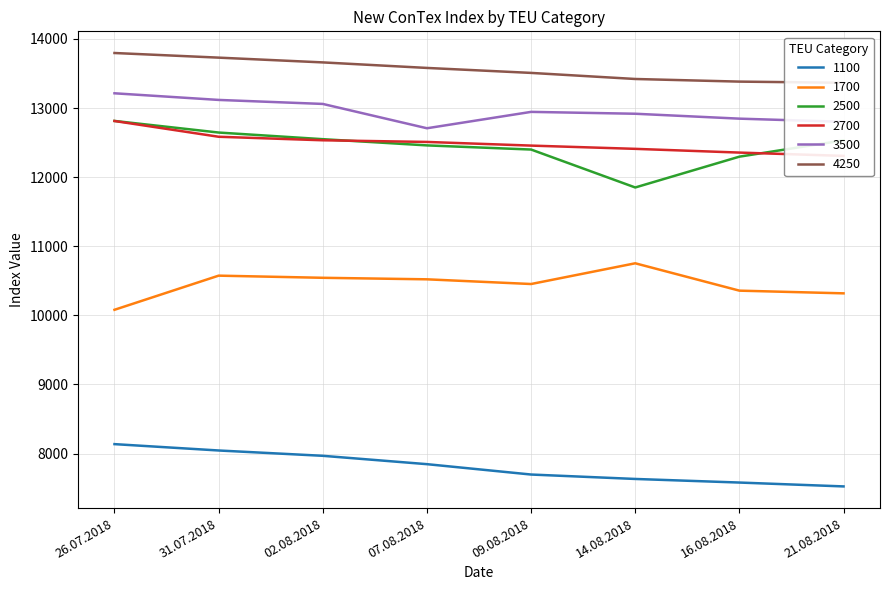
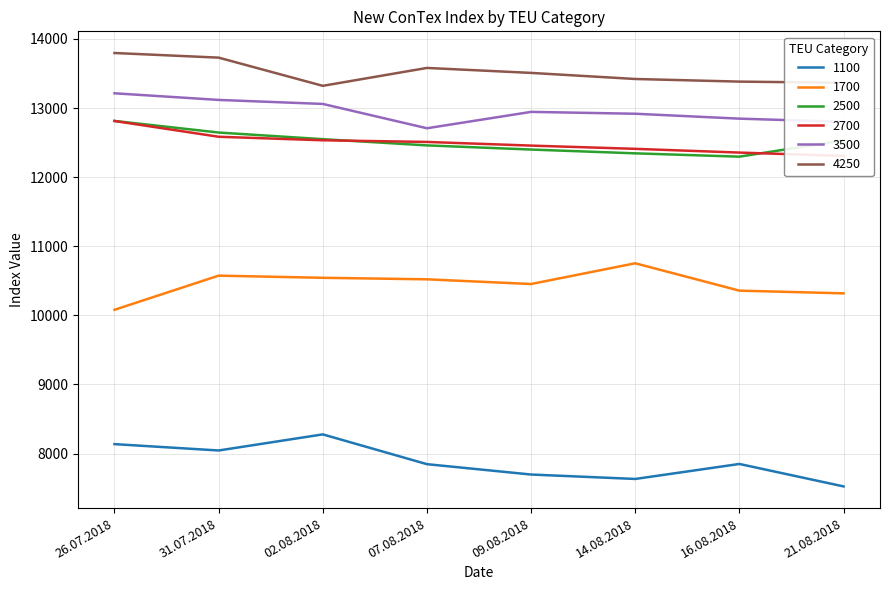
1100, 02.08.2018: 8000 -> 8300
4250, 02.08.2018: 13700 -> 13300
2500, 14.08.2018: 11900 -> 12300
1100, 16.08.2018: 7600 -> 7900
